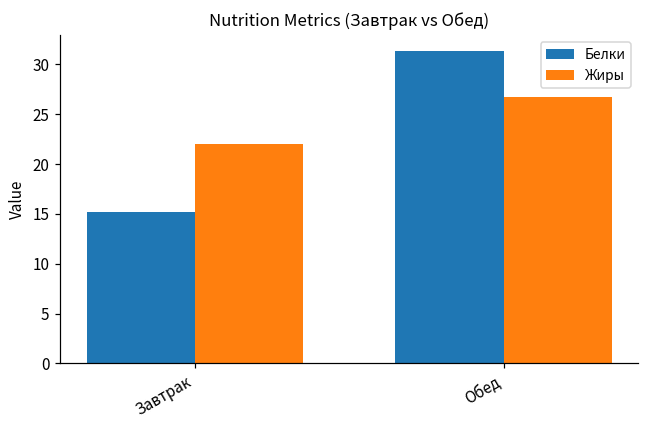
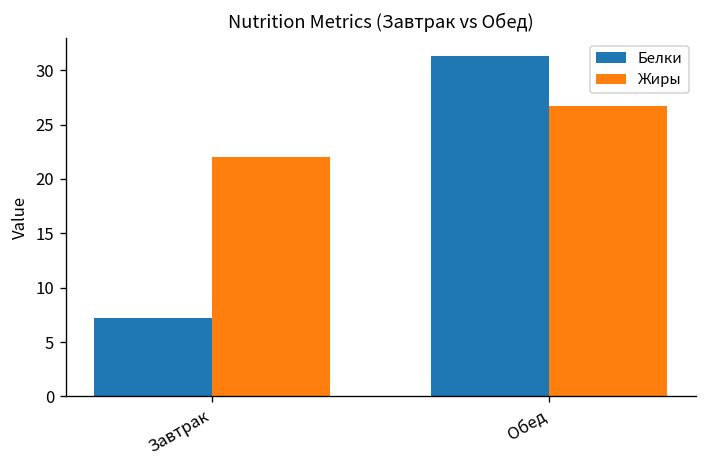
Белки, Завтрак: 15 -> 7
